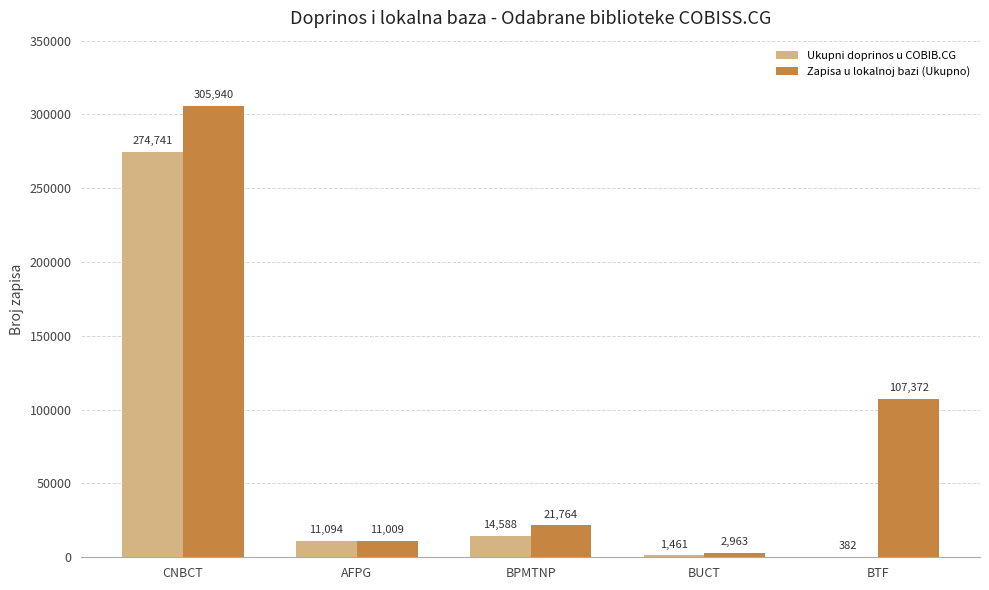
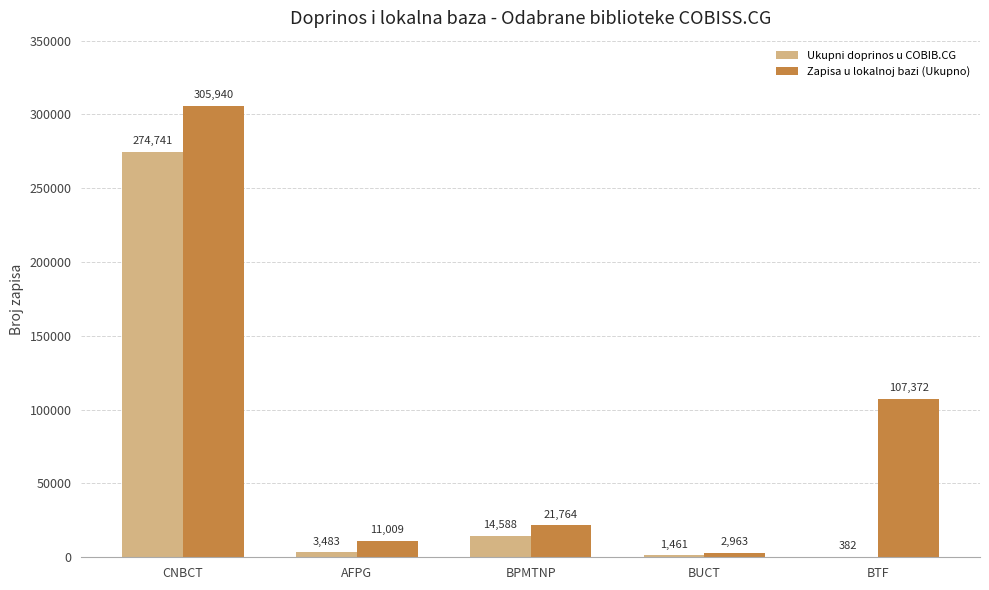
Ukupni doprinos u COBIB.CG, AFPG: 11,094 -> 3,483
